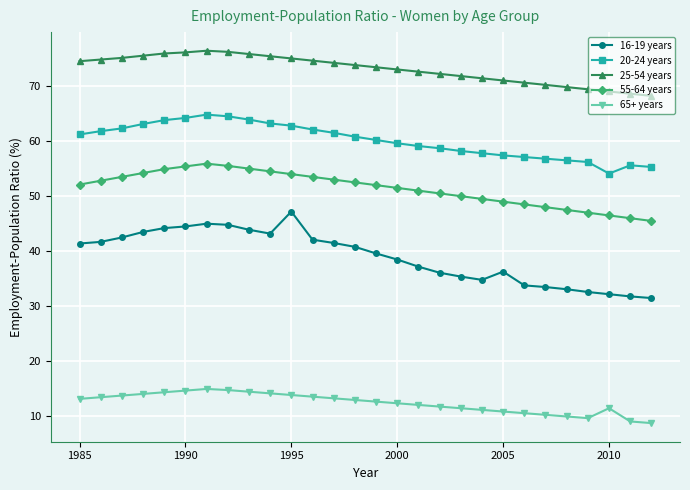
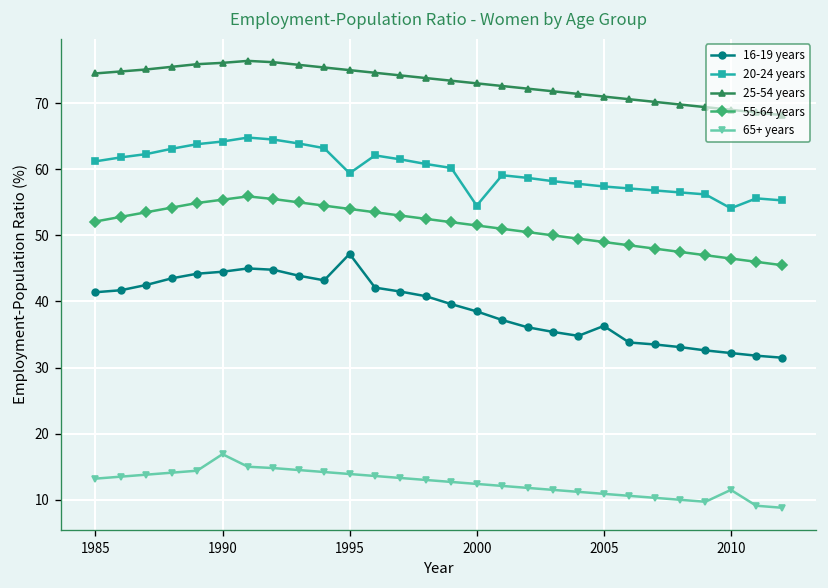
65+ years, 1990: 15 -> 17
20-24 years, 1995: 63 -> 59
20-24 years, 2000: 60 -> 55
